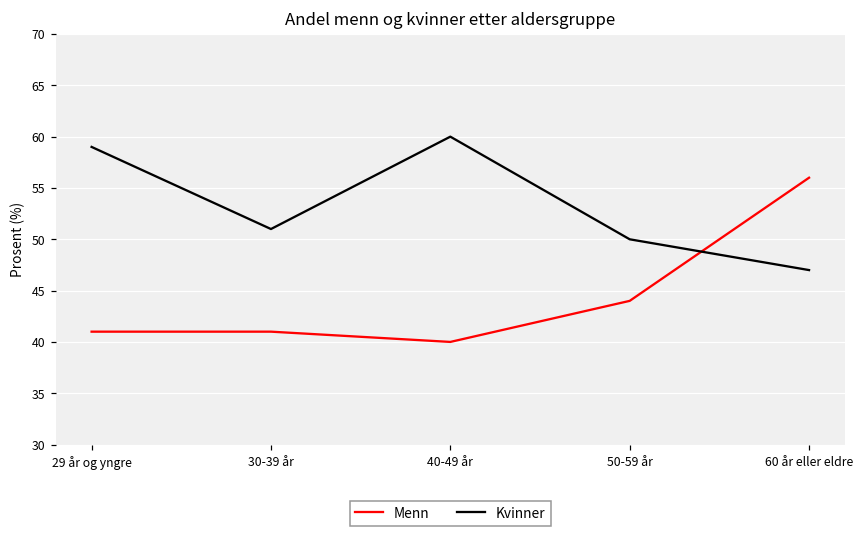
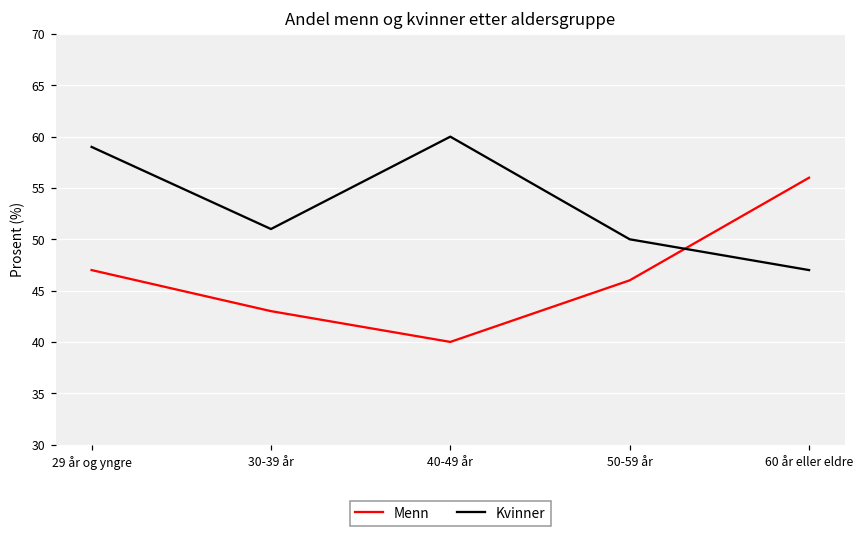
Menn, 29 år og yngre: 41 -> 47
Menn, 30-39 år: 41 -> 43
Menn, 50-59 år: 44 -> 46
